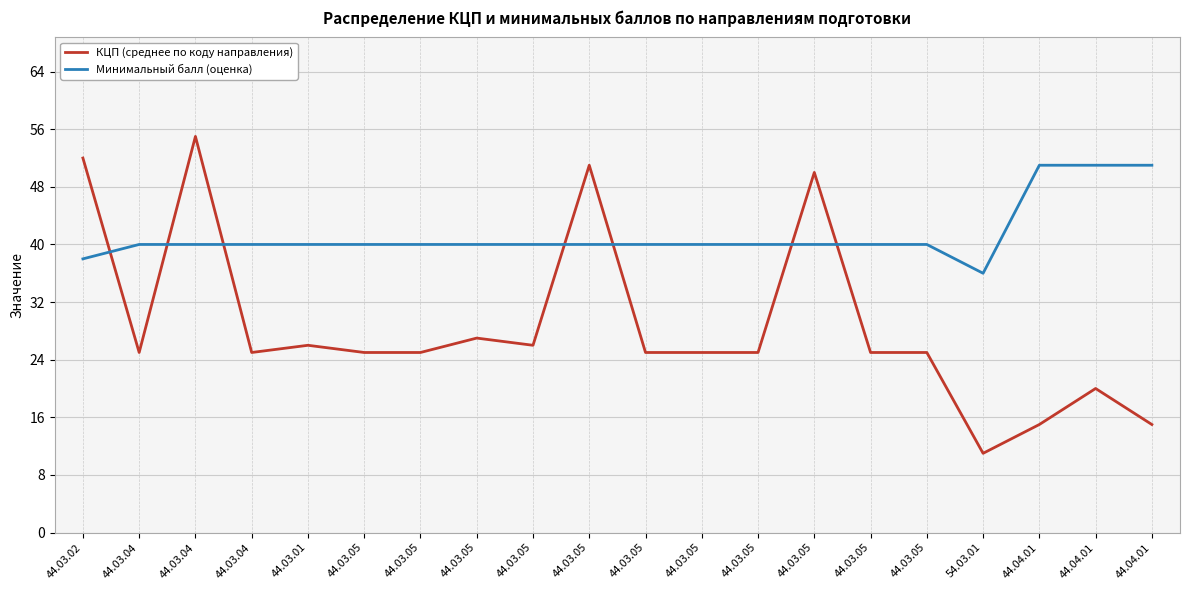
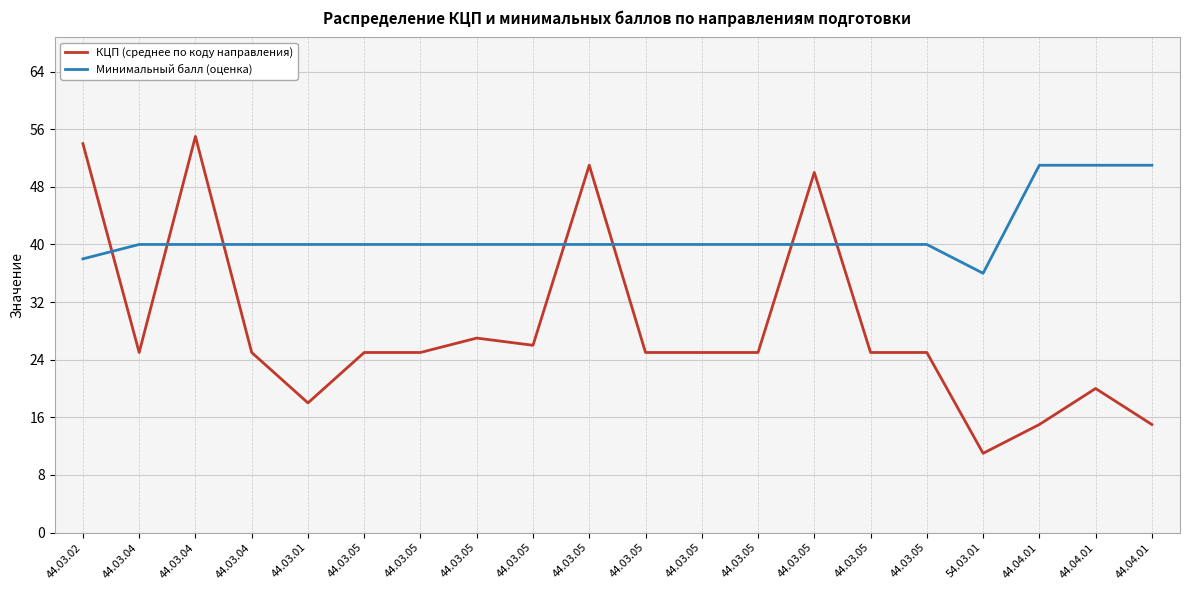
КЦП (среднее по коду направления), 44.03.02: 52 -> 54
КЦП (среднее по коду направления), 44.03.01: 26 -> 18
